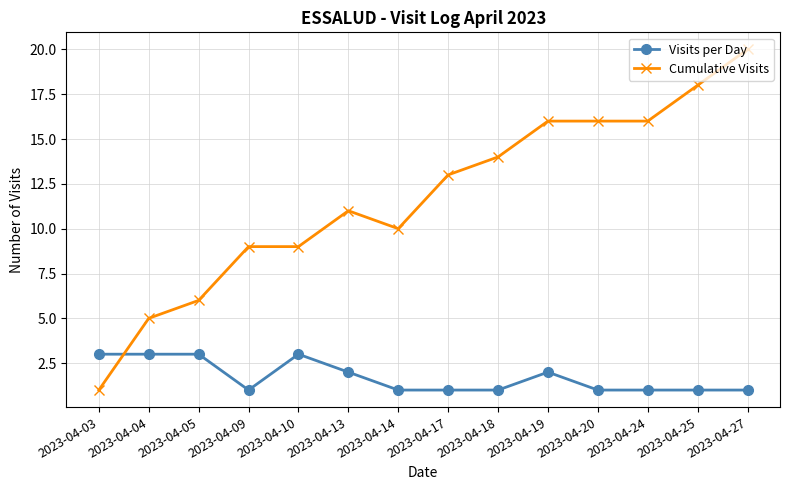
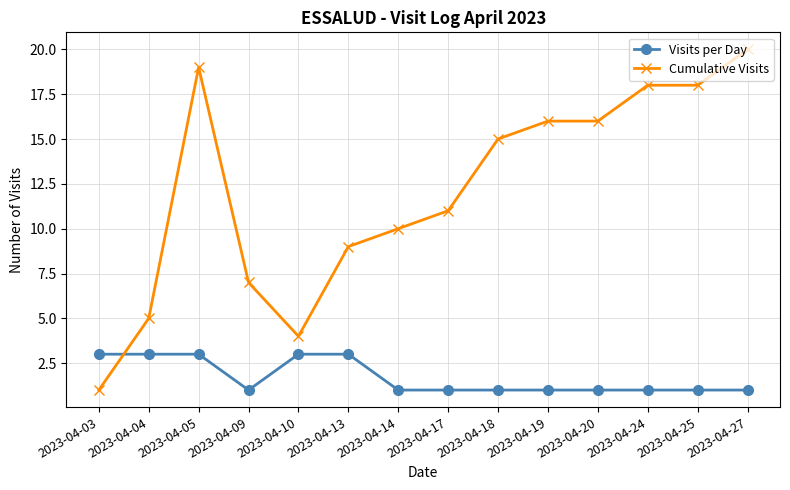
Cumulative Visits, 2023-04-05: 6 -> 19
Cumulative Visits, 2023-04-09: 9 -> 7
Cumulative Visits, 2023-04-10: 9 -> 4
Visits per Day, 2023-04-13: 2 -> 3
Cumulative Visits, 2023-04-13: 11 -> 9
Cumulative Visits, 2023-04-17: 13 -> 11
Cumulative Visits, 2023-04-18: 14 -> 15
Visits per Day, 2023-04-19: 2 -> 1
Cumulative Visits, 2023-04-24: 16 -> 18
